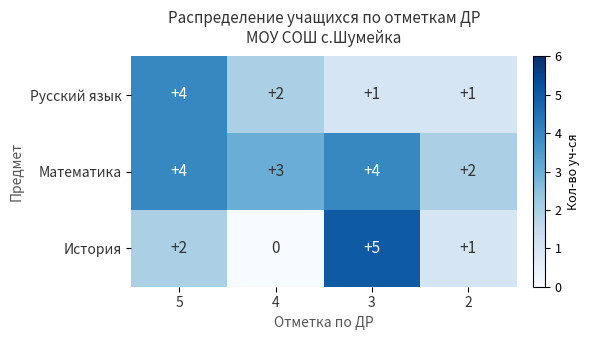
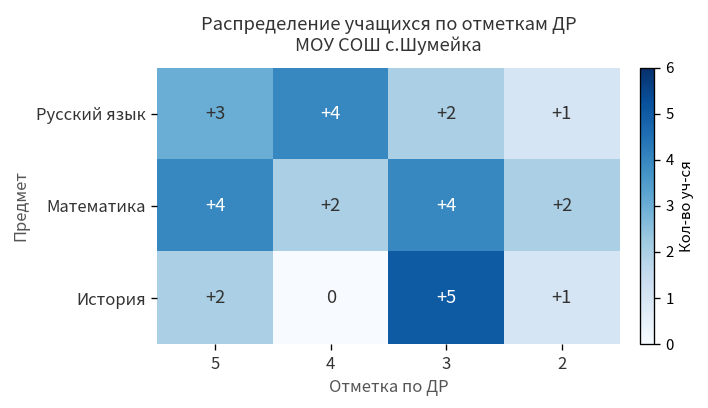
Русский язык, 5: +4 -> +3
Русский язык, 4: +2 -> +4
Русский язык, 3: +1 -> +2
Математика, 4: +3 -> +2
